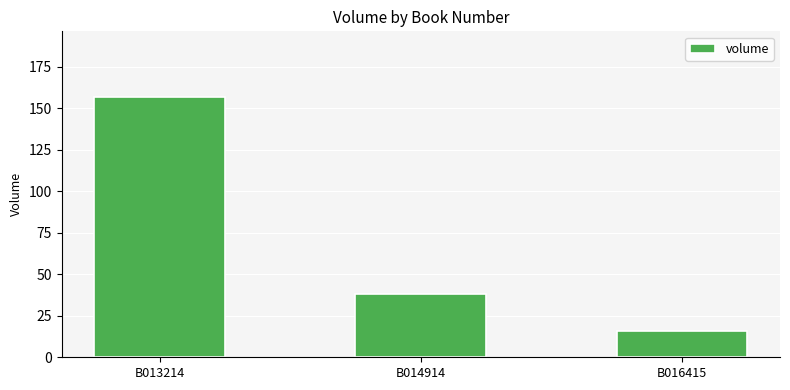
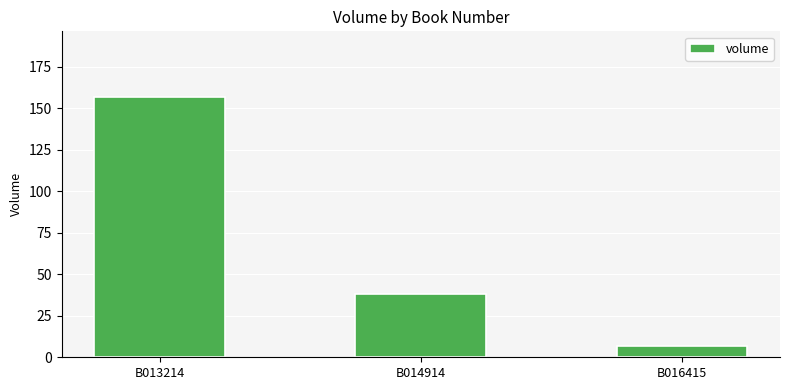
B016415: 16 -> 7
